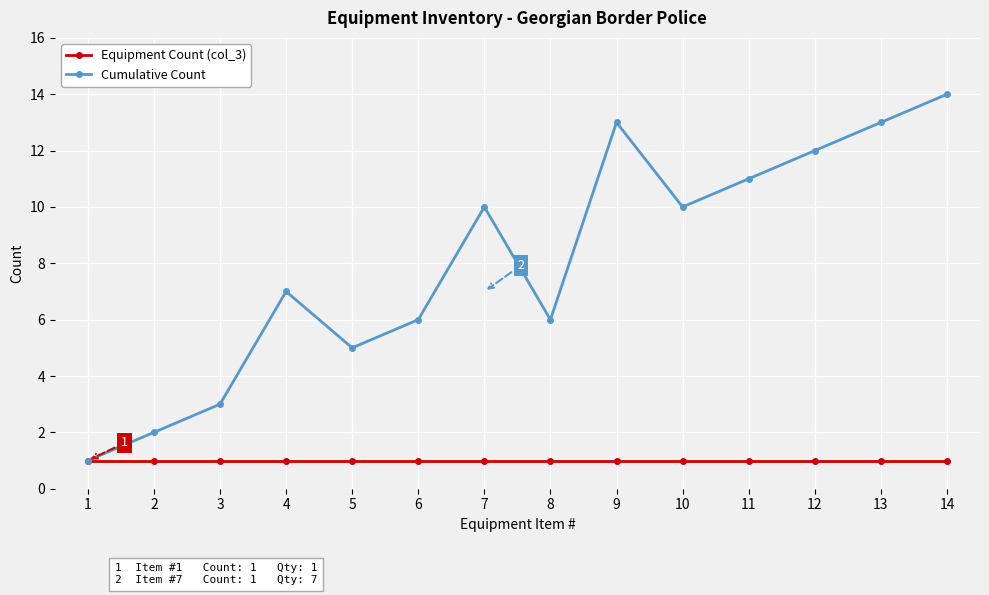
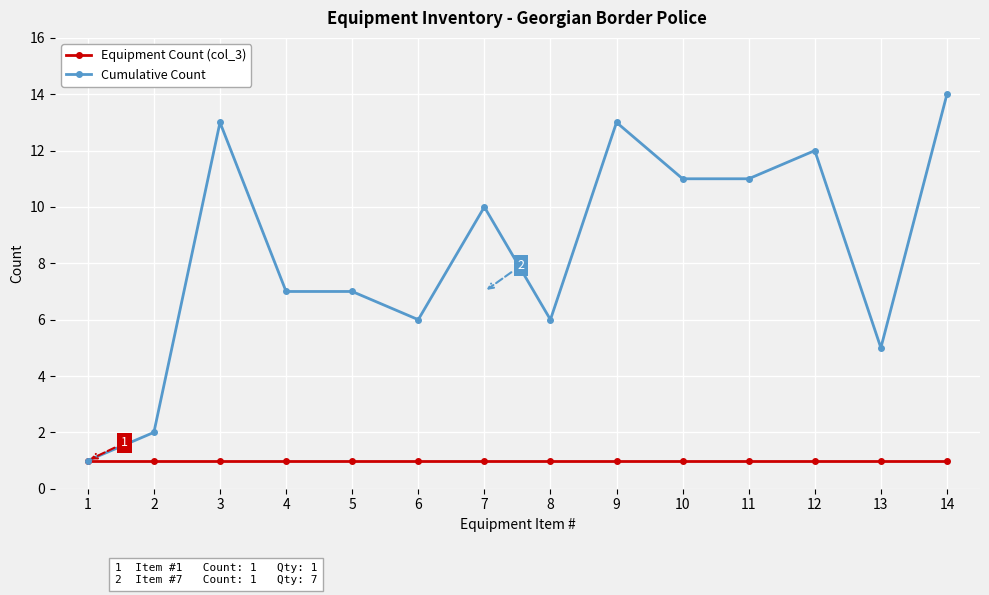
Cumulative Count, 3: 3 -> 13
Cumulative Count, 5: 5 -> 7
Cumulative Count, 10: 10 -> 11
Cumulative Count, 13: 13 -> 5
